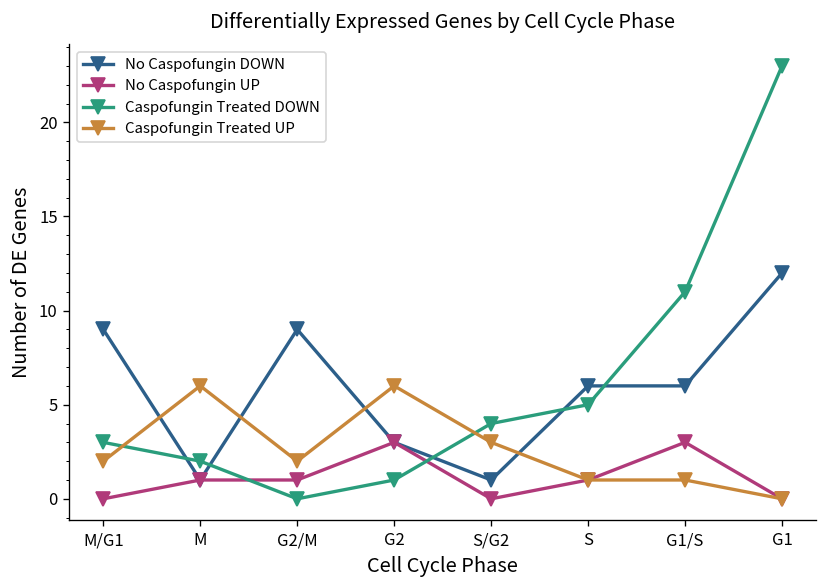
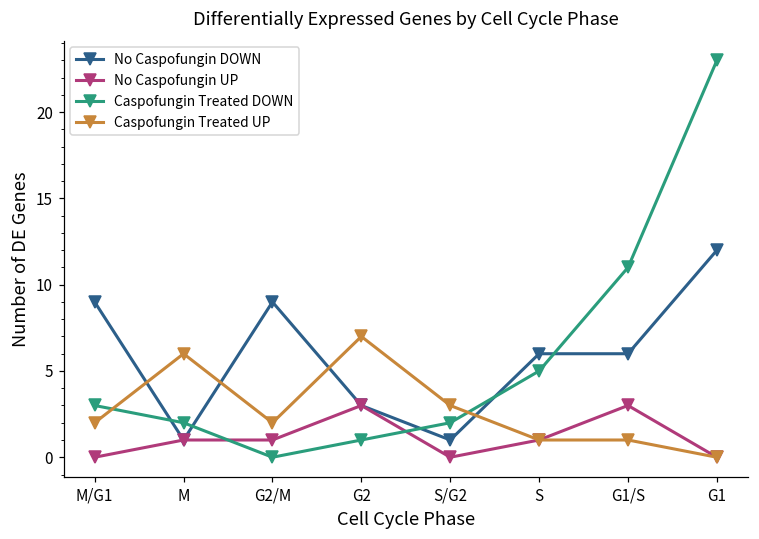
Caspofungin Treated UP, G2: 6 -> 7
Caspofungin Treated DOWN, S/G2: 4 -> 2
